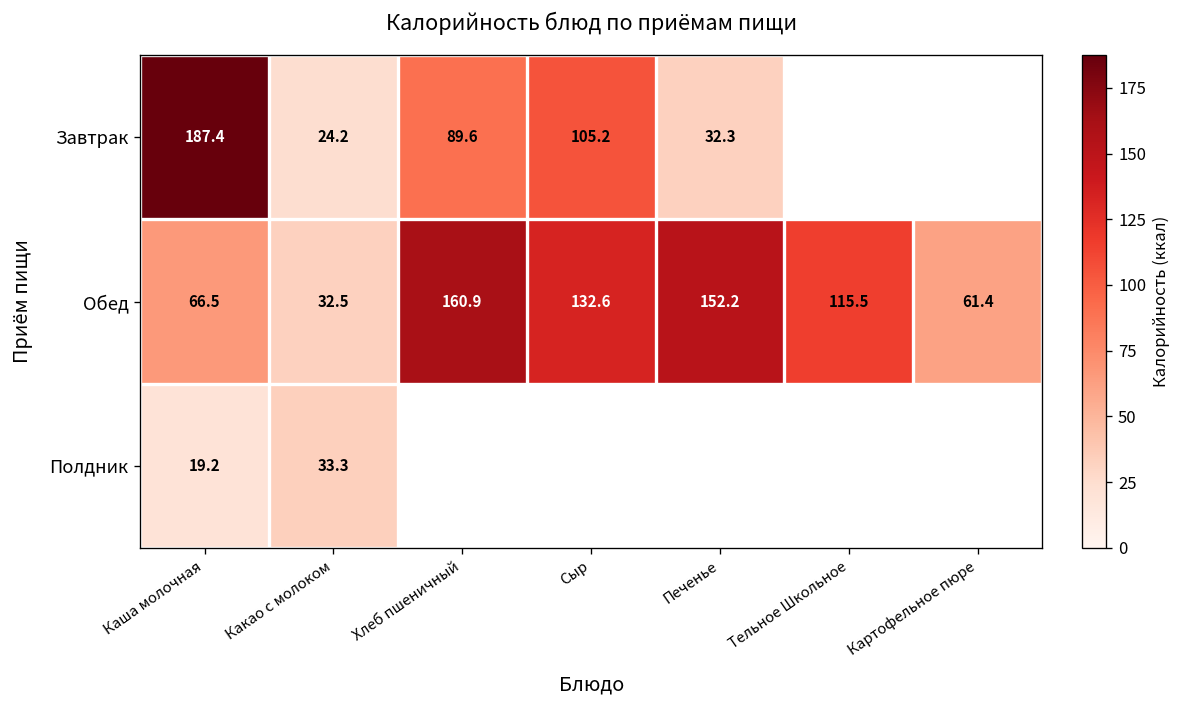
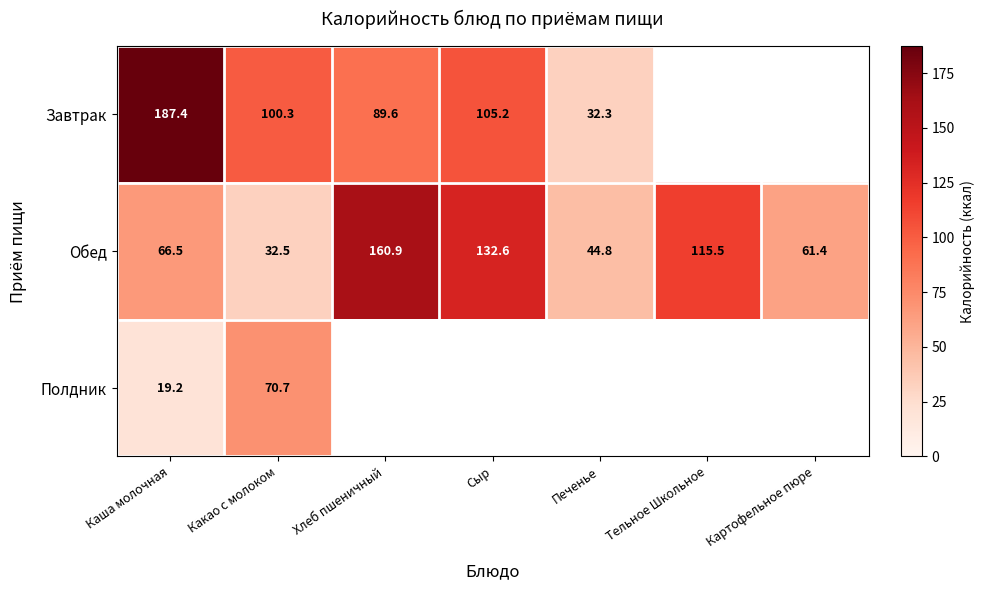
Завтрак, Какао с молоком: 24.2 -> 100.3
Обед, Печенье: 152.2 -> 44.8
Полдник, Какао с молоком: 33.3 -> 70.7
